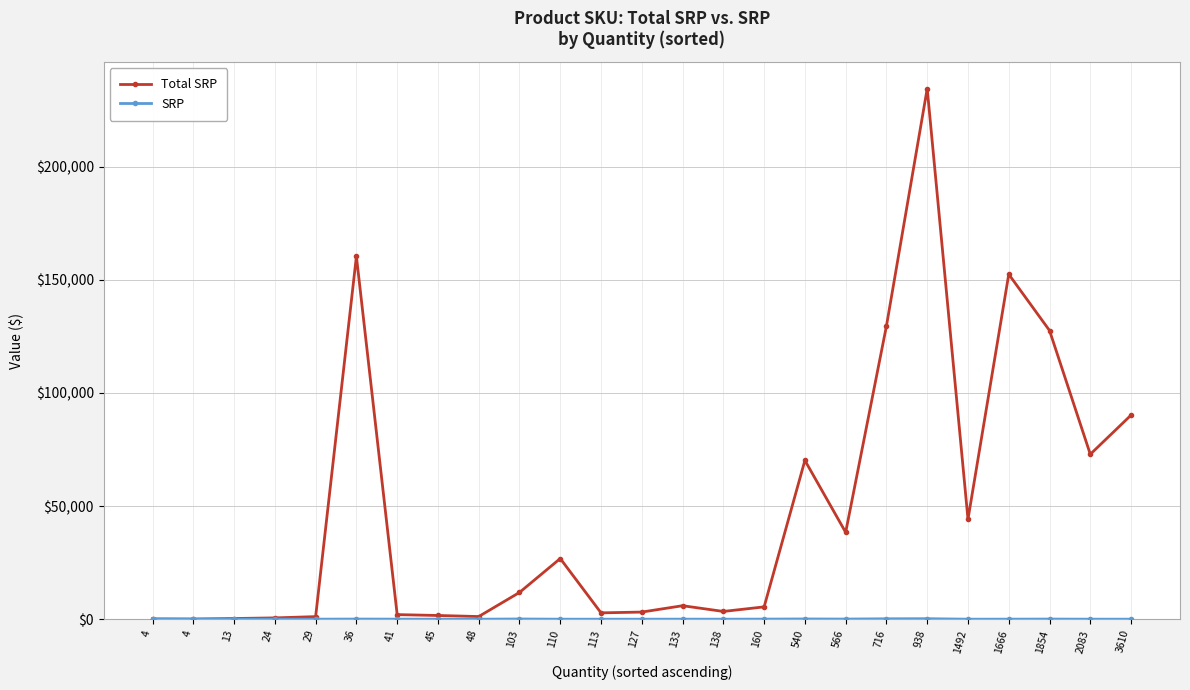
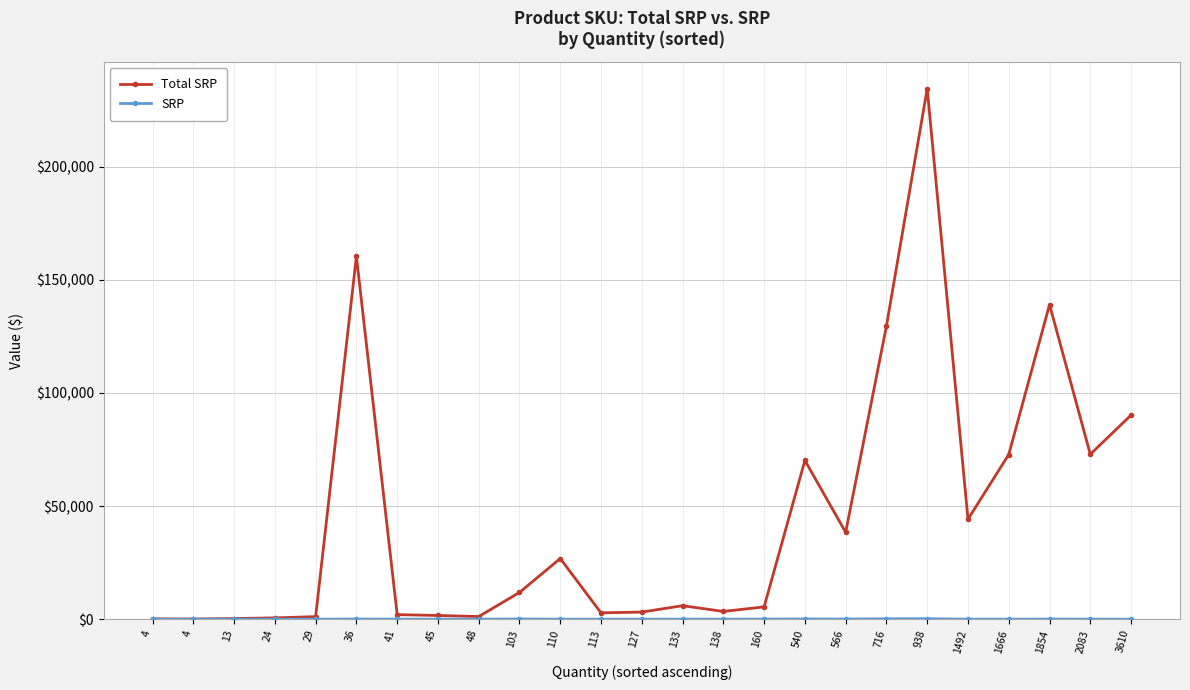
Total SRP, 1666: $152,000 -> $73,000
Total SRP, 1854: $128,000 -> $139,000
